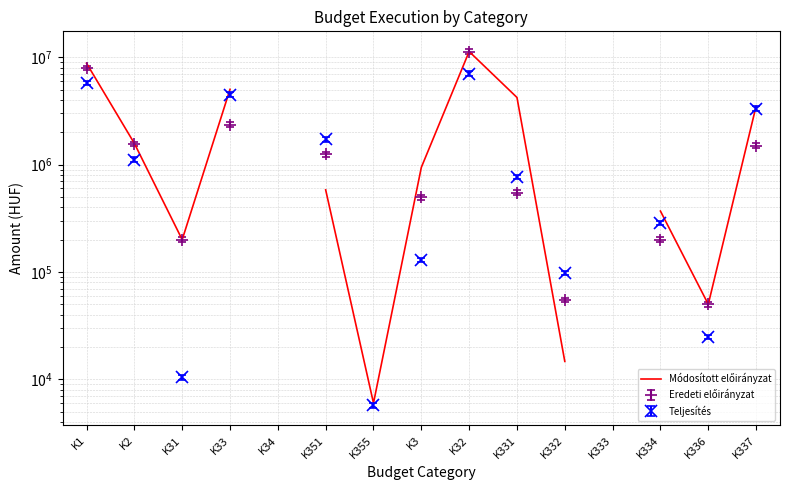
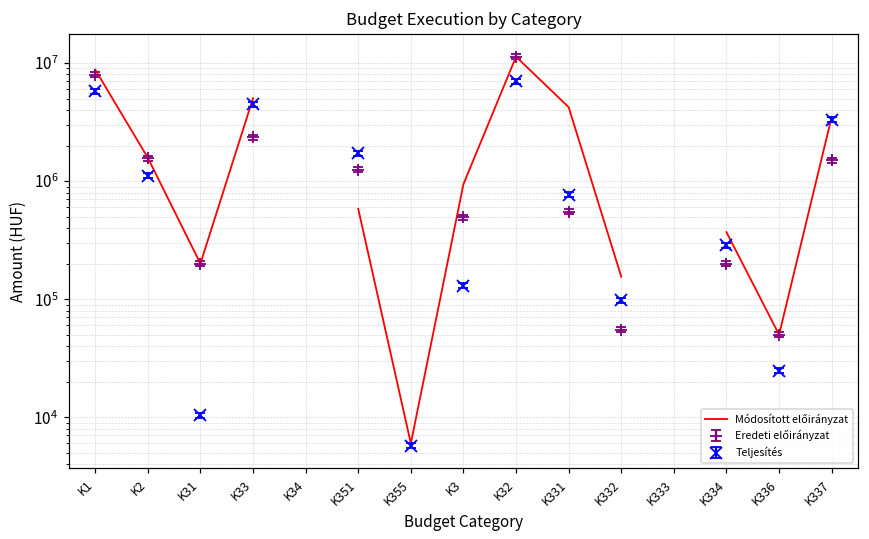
Módosított előirányzat, K332: 15000 -> 160000
